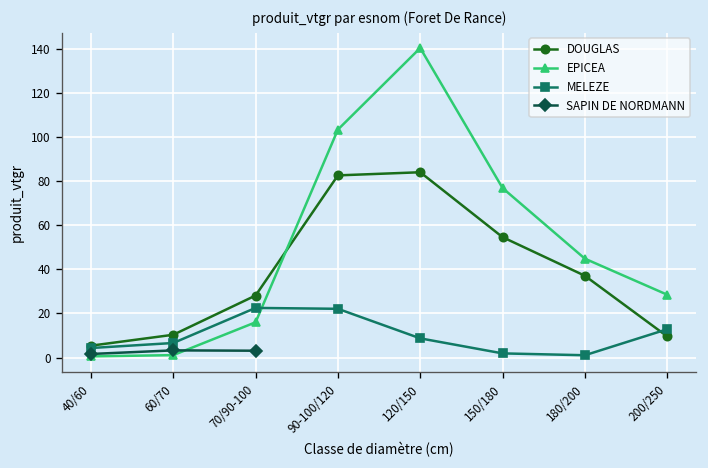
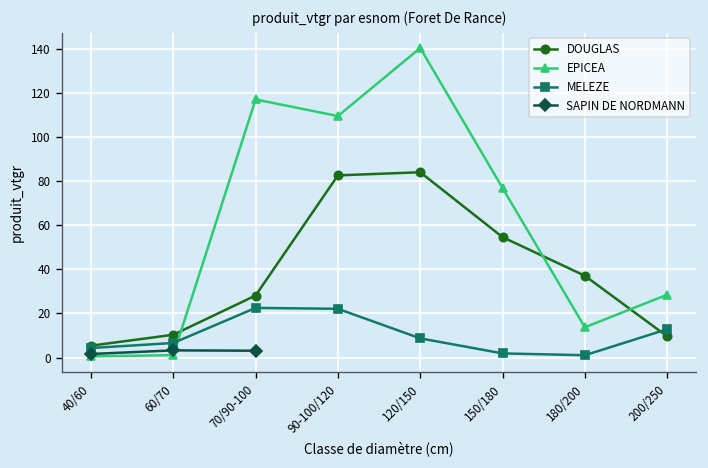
EPICEA, 70/90-100: 16 -> 117
EPICEA, 90-100/120: 103 -> 109
EPICEA, 180/200: 45 -> 14
